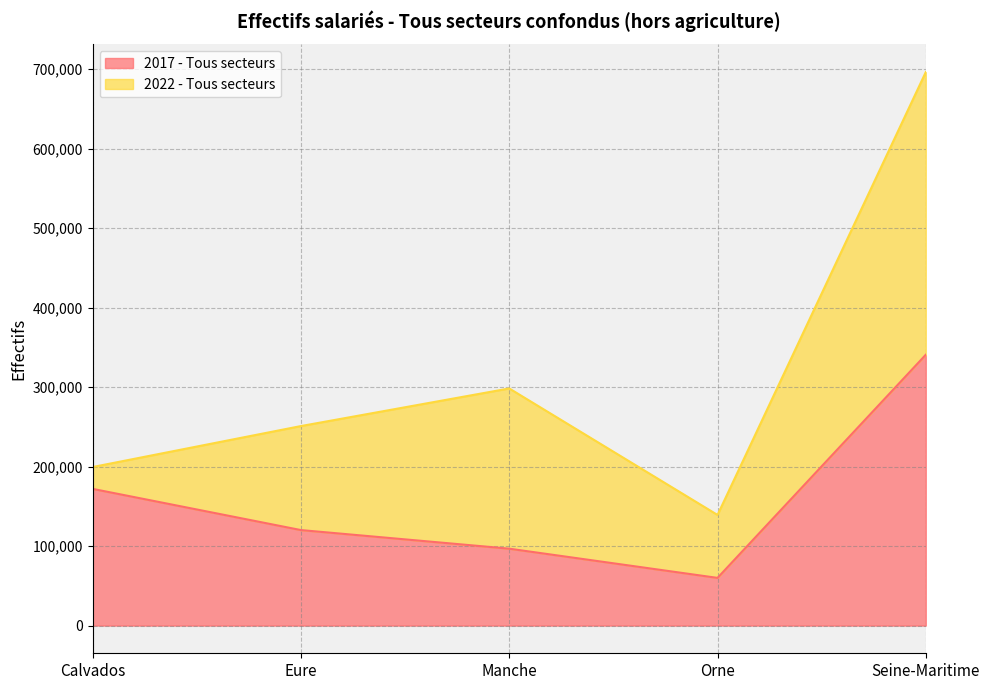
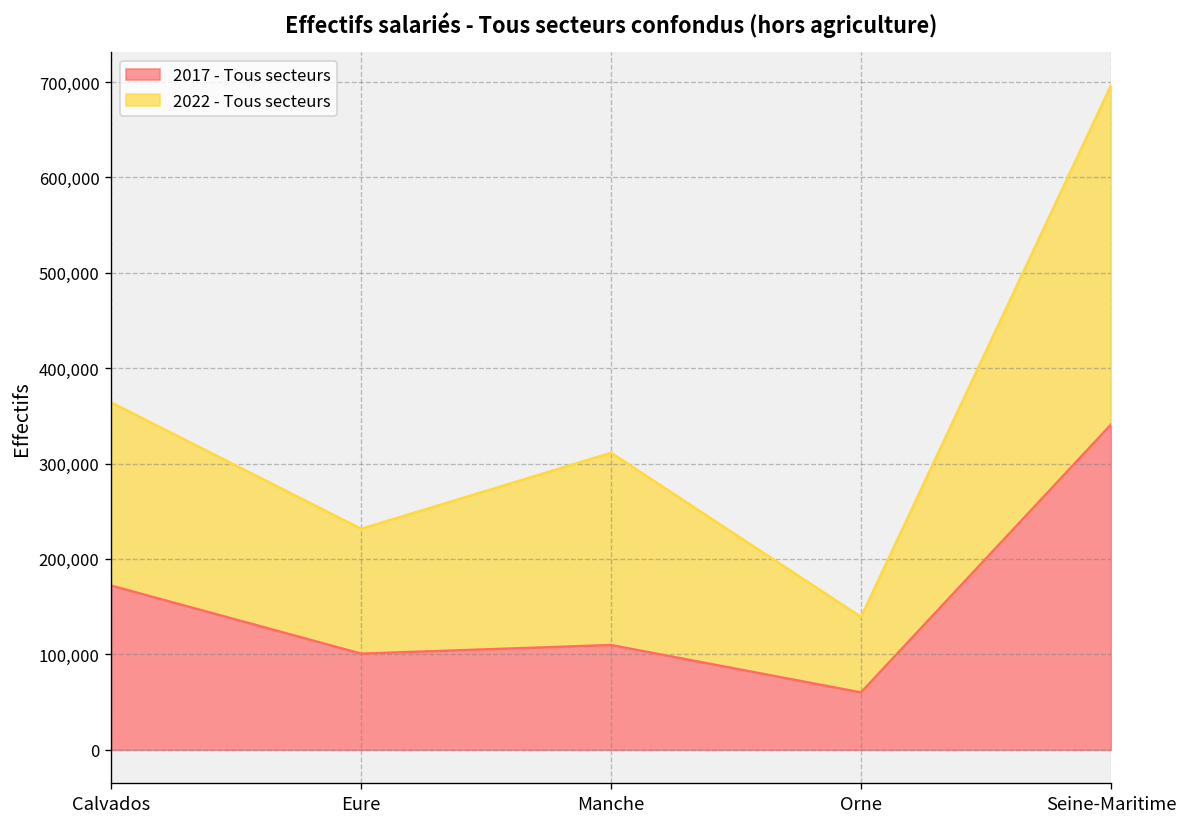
2022 - Tous secteurs, Calvados: 30,000 -> 190,000
2017 - Tous secteurs, Eure: 120,000 -> 100,000
2017 - Tous secteurs, Manche: 100,000 -> 110,000
